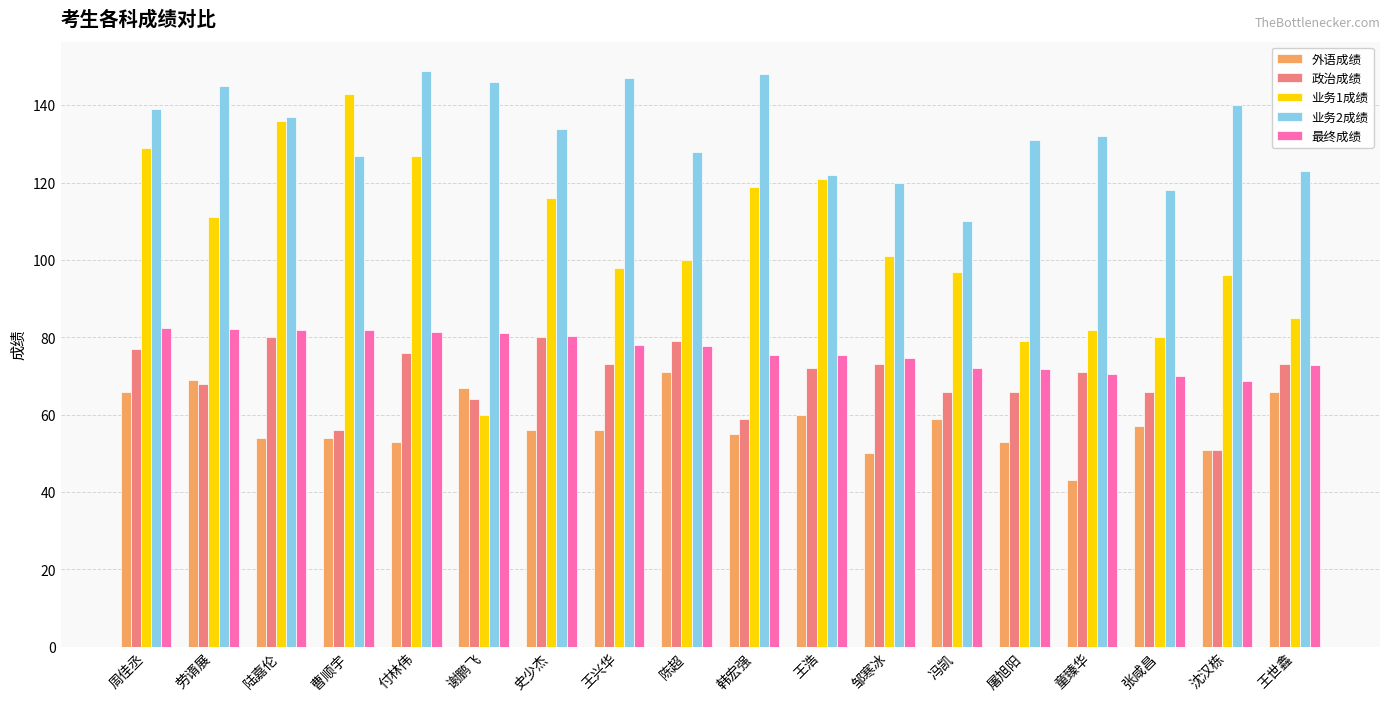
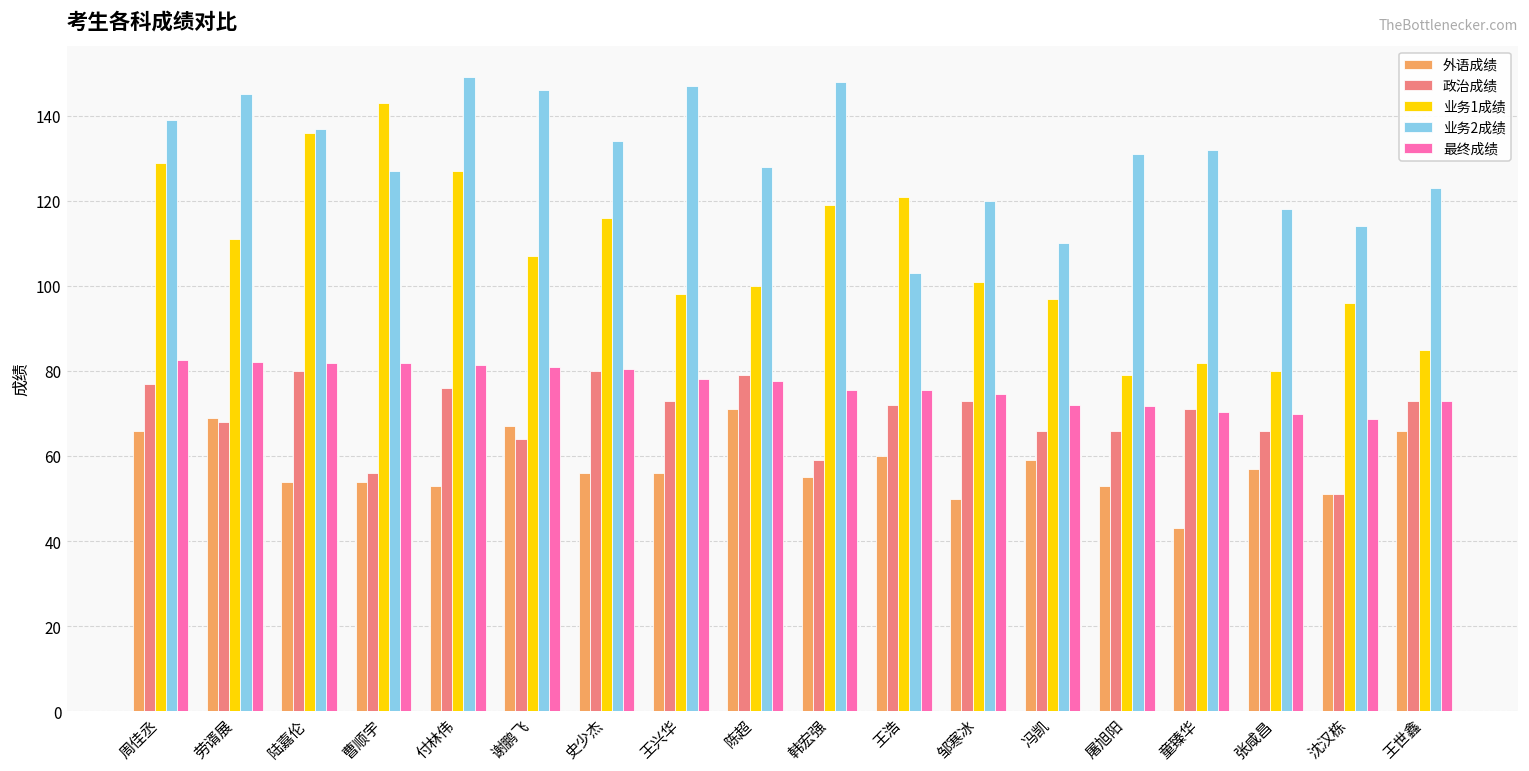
业务1成绩, 谢鹏飞: 60 -> 107
业务2成绩, 王浩: 122 -> 103
业务2成绩, 沈汉栋: 140 -> 114
